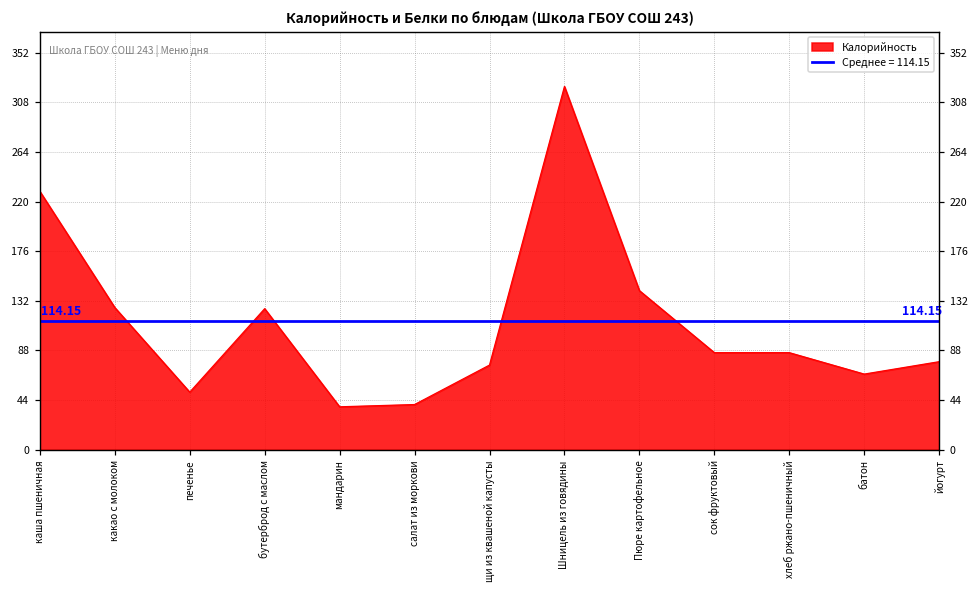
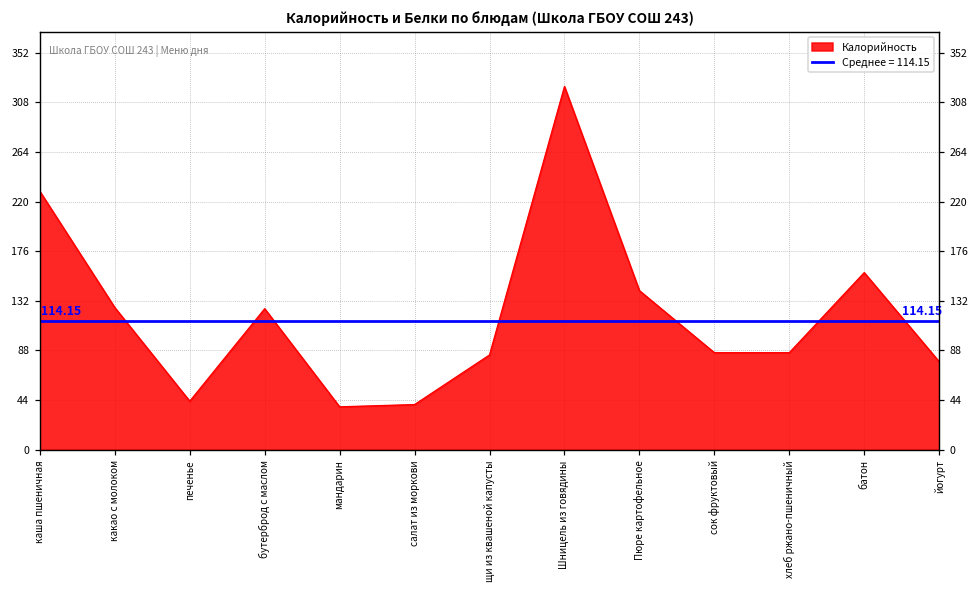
печенье: 51 -> 43
щи из квашеной капусты: 75 -> 84
батон: 67 -> 157
